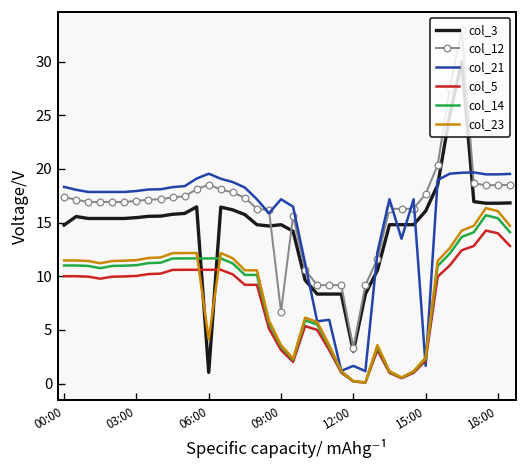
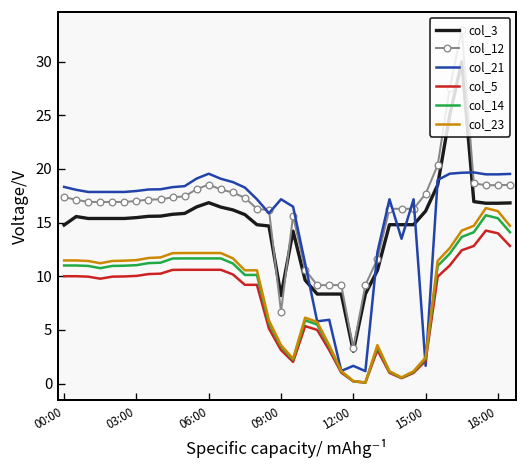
col_3, 06:00: 1 -> 17
col_23, 06:00: 4 -> 12
col_3, 09:00: 15 -> 8
